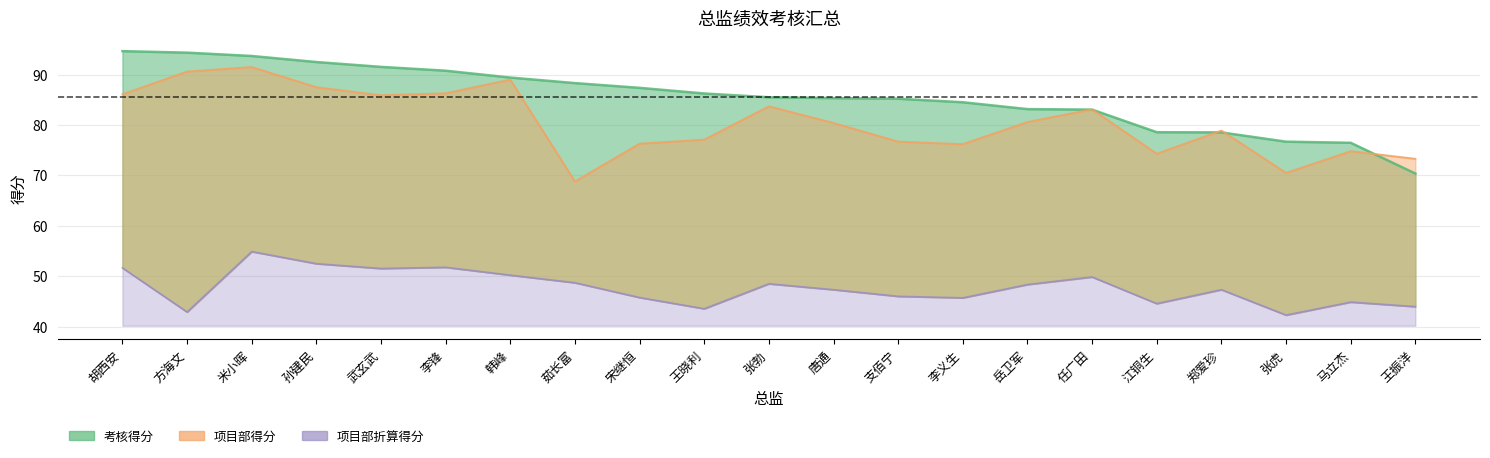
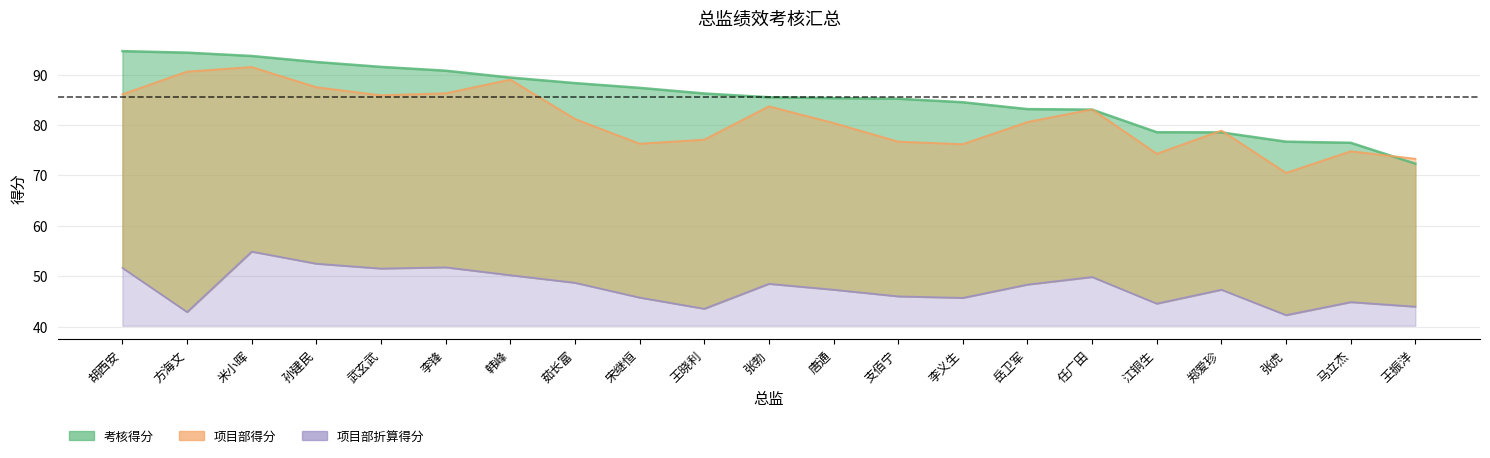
项目部得分, 茹长富: 69 -> 81
考核得分, 王振洋: 70 -> 72
